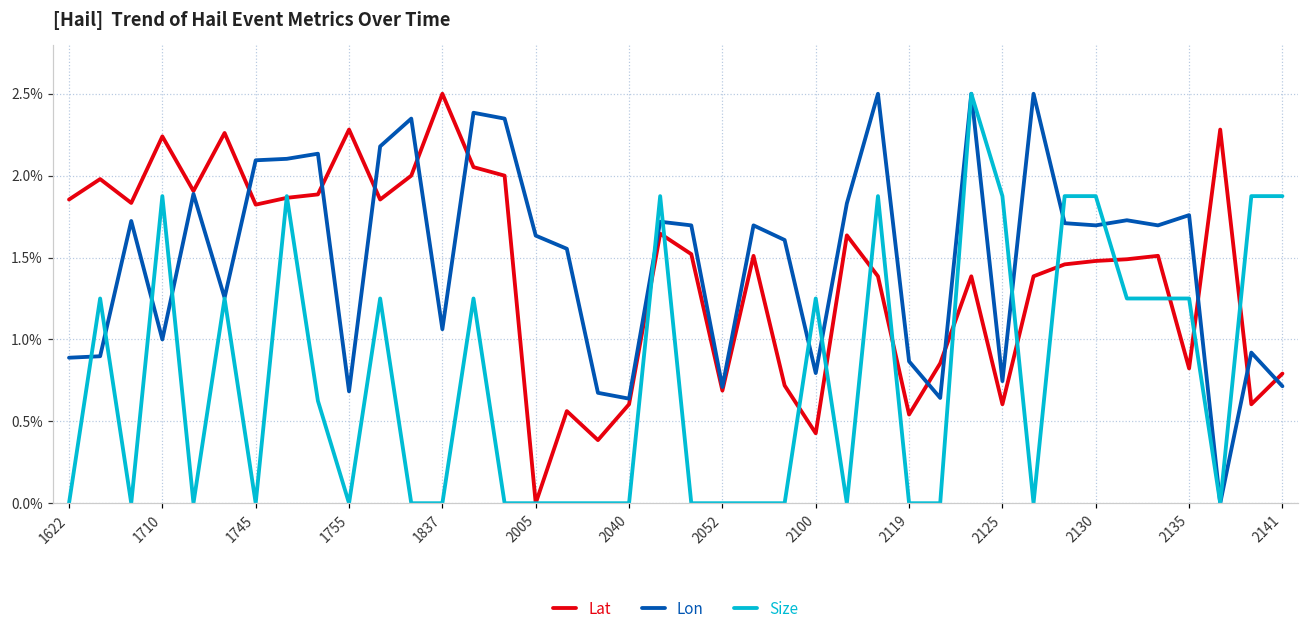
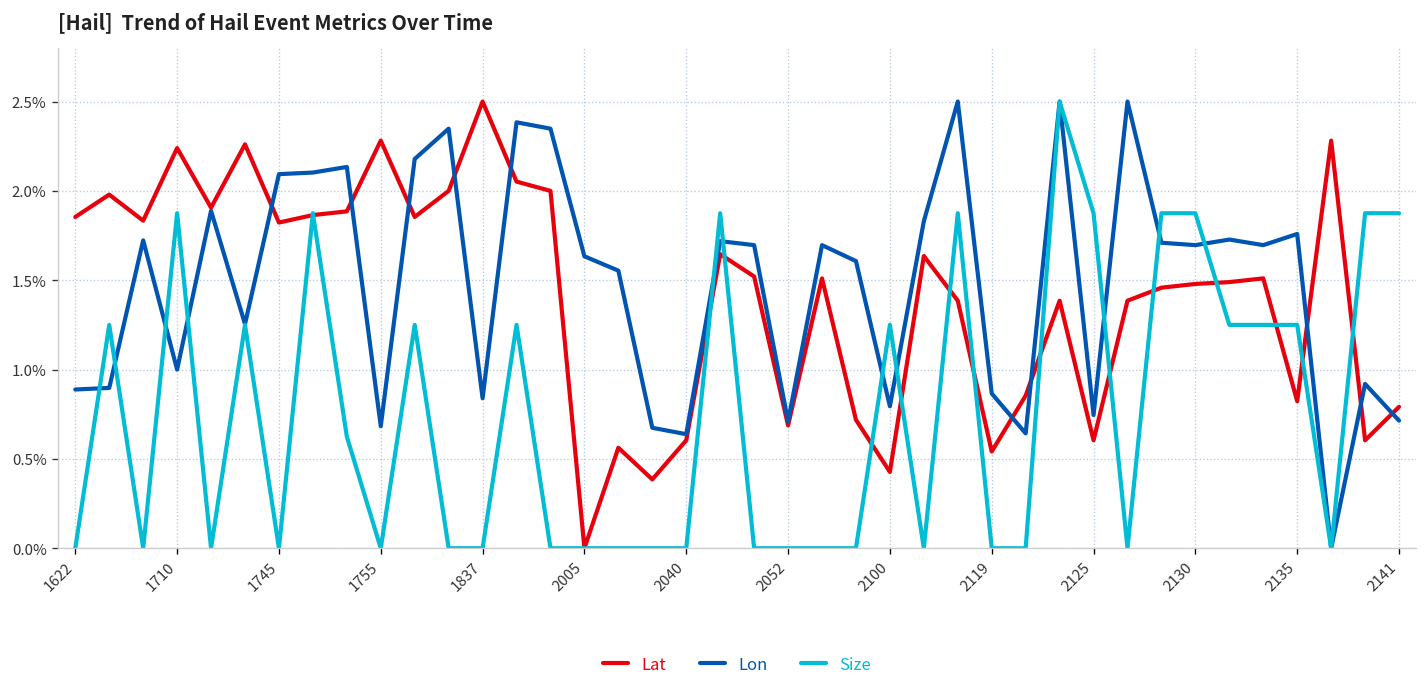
Lon, 1837: 1.06% -> 0.84%
